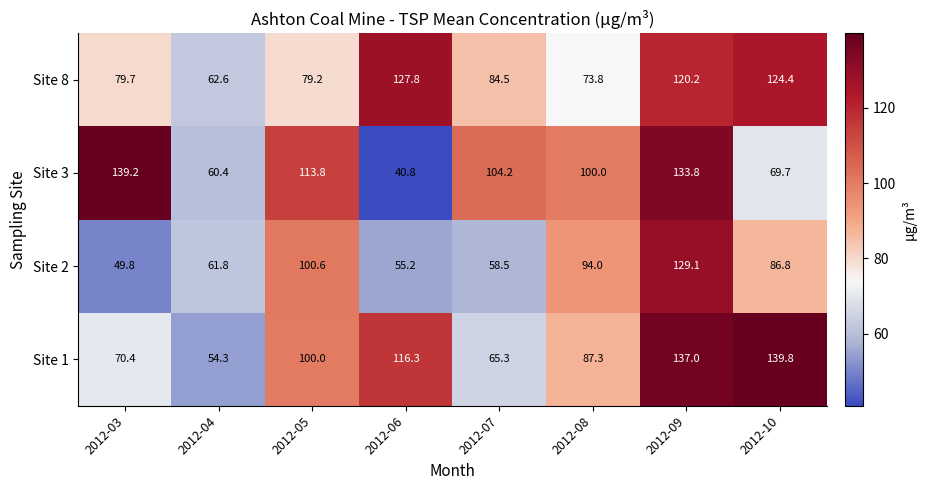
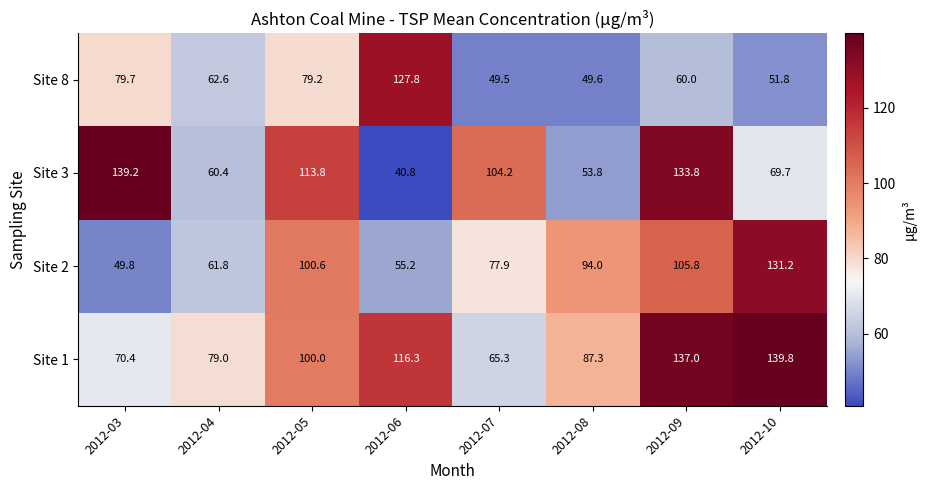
Site 8, 2012-07: 84.5 -> 49.5
Site 8, 2012-08: 73.8 -> 49.6
Site 8, 2012-09: 120.2 -> 60.0
Site 8, 2012-10: 124.4 -> 51.8
Site 3, 2012-08: 100.0 -> 53.8
Site 2, 2012-07: 58.5 -> 77.9
Site 2, 2012-09: 129.1 -> 105.8
Site 2, 2012-10: 86.8 -> 131.2
Site 1, 2012-04: 54.3 -> 79.0
